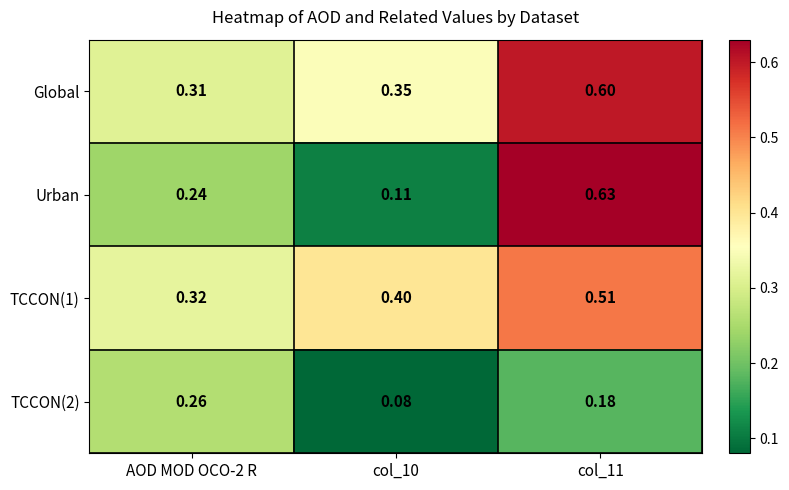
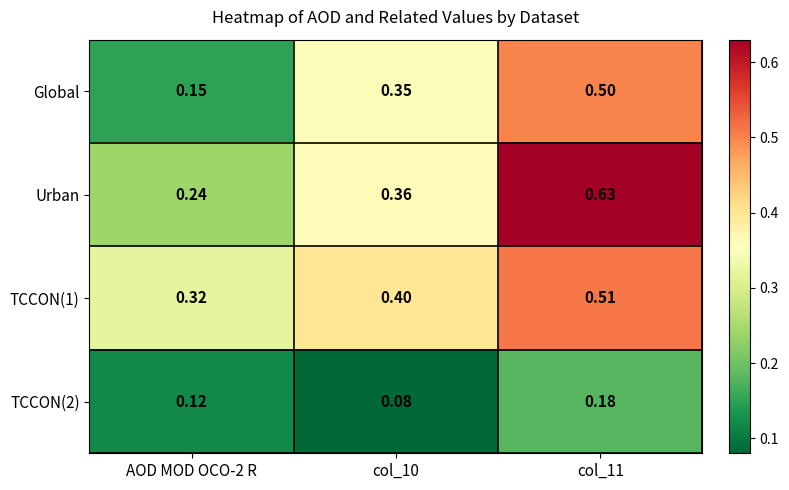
Global, AOD MOD OCO-2 R: 0.31 -> 0.15
Global, col_11: 0.60 -> 0.50
Urban, col_10: 0.11 -> 0.36
TCCON(2), AOD MOD OCO-2 R: 0.26 -> 0.12
